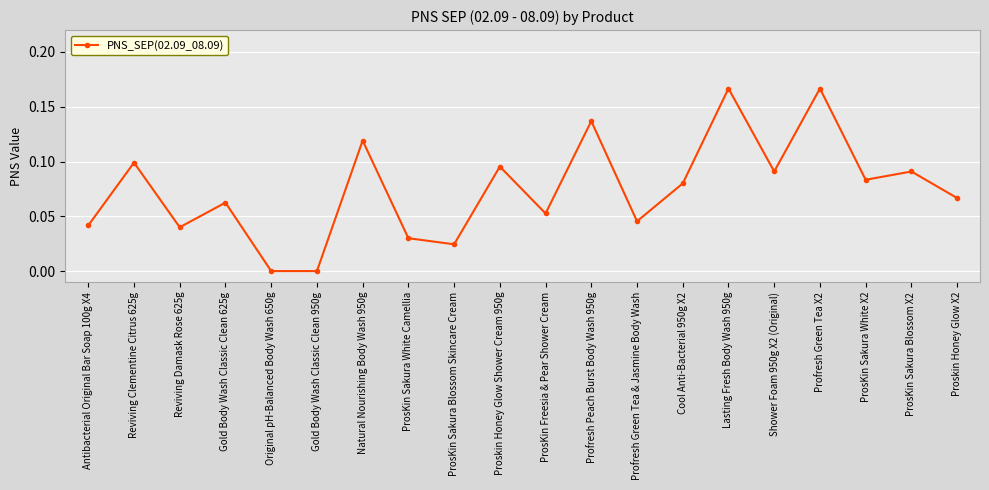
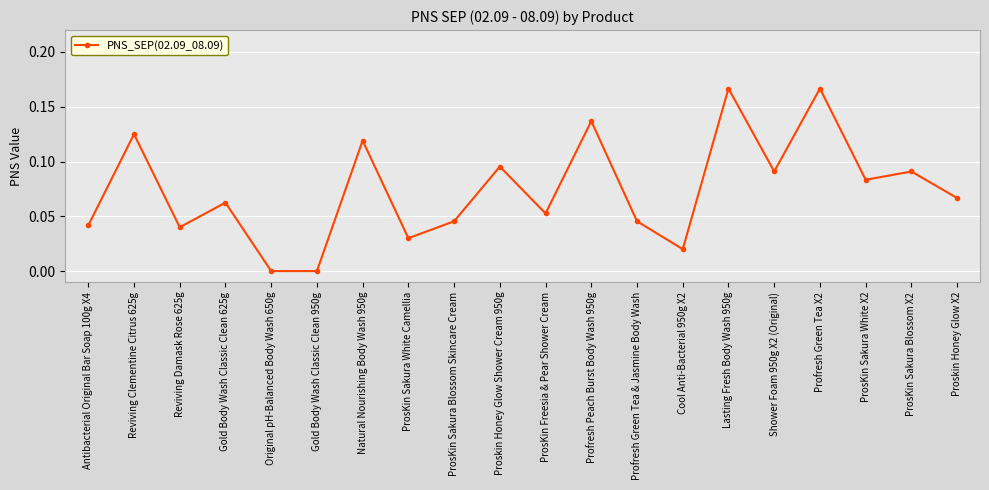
Reviving Clementine Citrus 625g: 0.099 -> 0.125
ProsKin Sakura Blossom Skincare Cream: 0.024 -> 0.045
Cool Anti-Bacterial 950g X2: 0.08 -> 0.02
